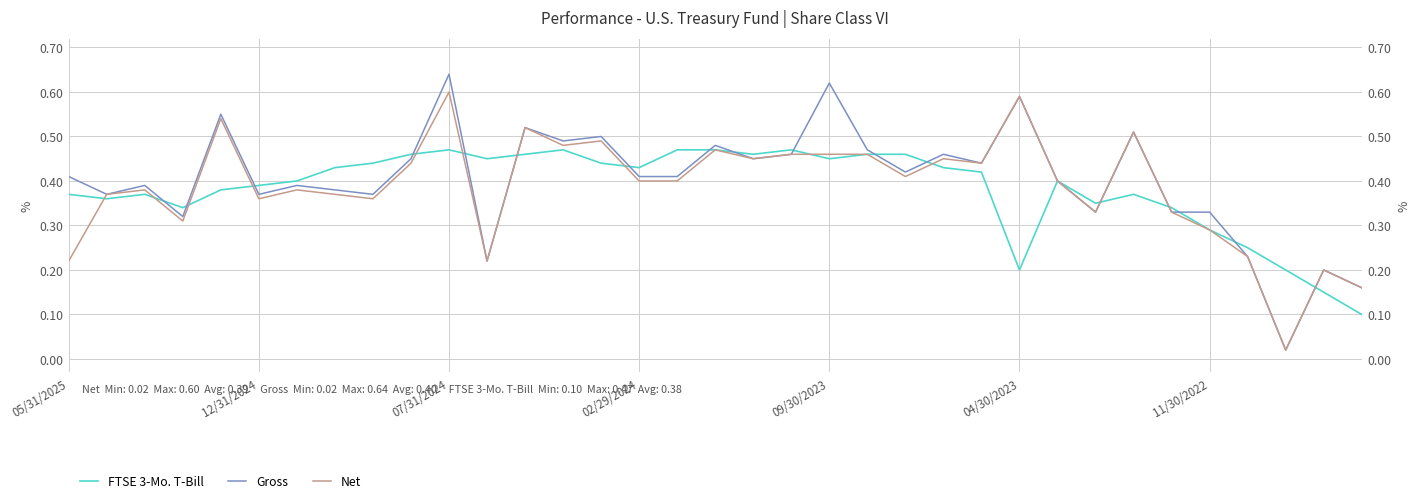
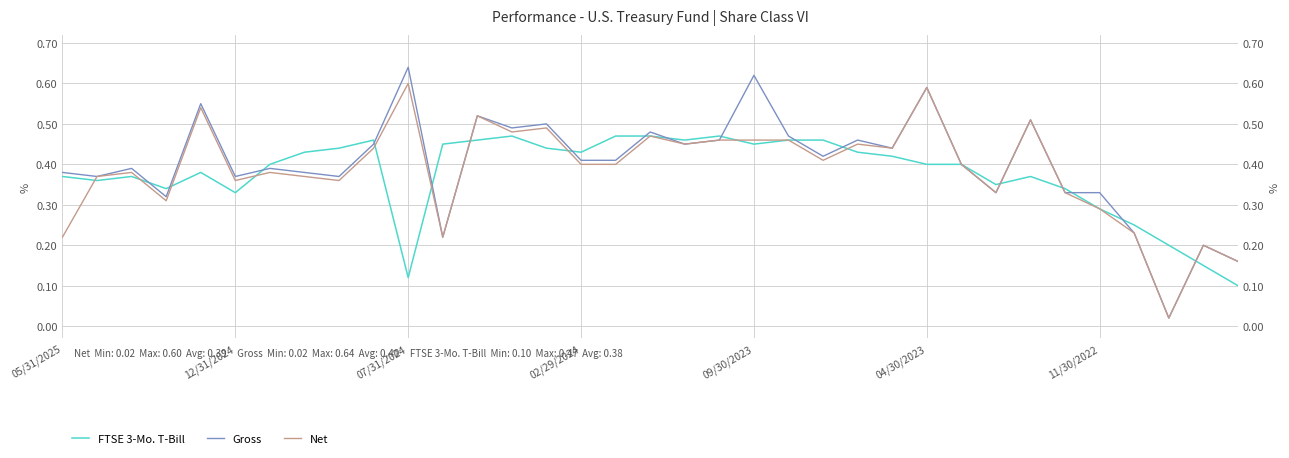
Gross, 05/31/2025: 0.41 -> 0.38
FTSE 3-Mo. T-Bill, 12/31/2024: 0.39 -> 0.33
FTSE 3-Mo. T-Bill, 07/31/2024: 0.47 -> 0.12
FTSE 3-Mo. T-Bill, 04/30/2023: 0.2 -> 0.4
